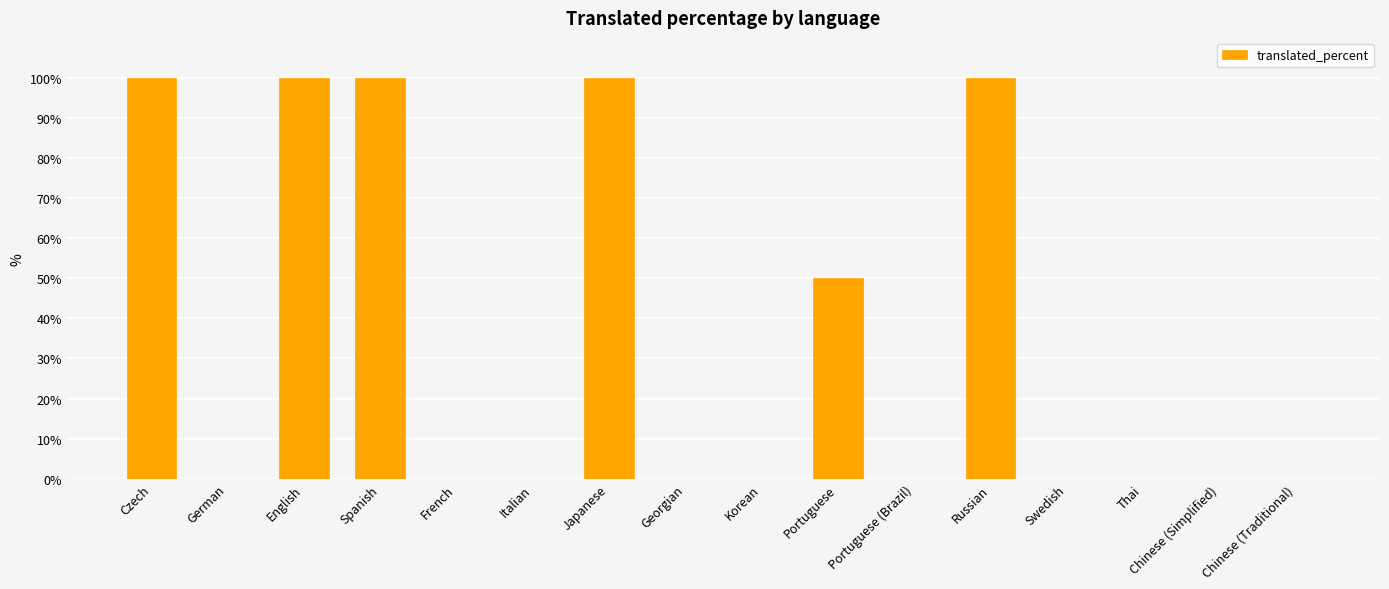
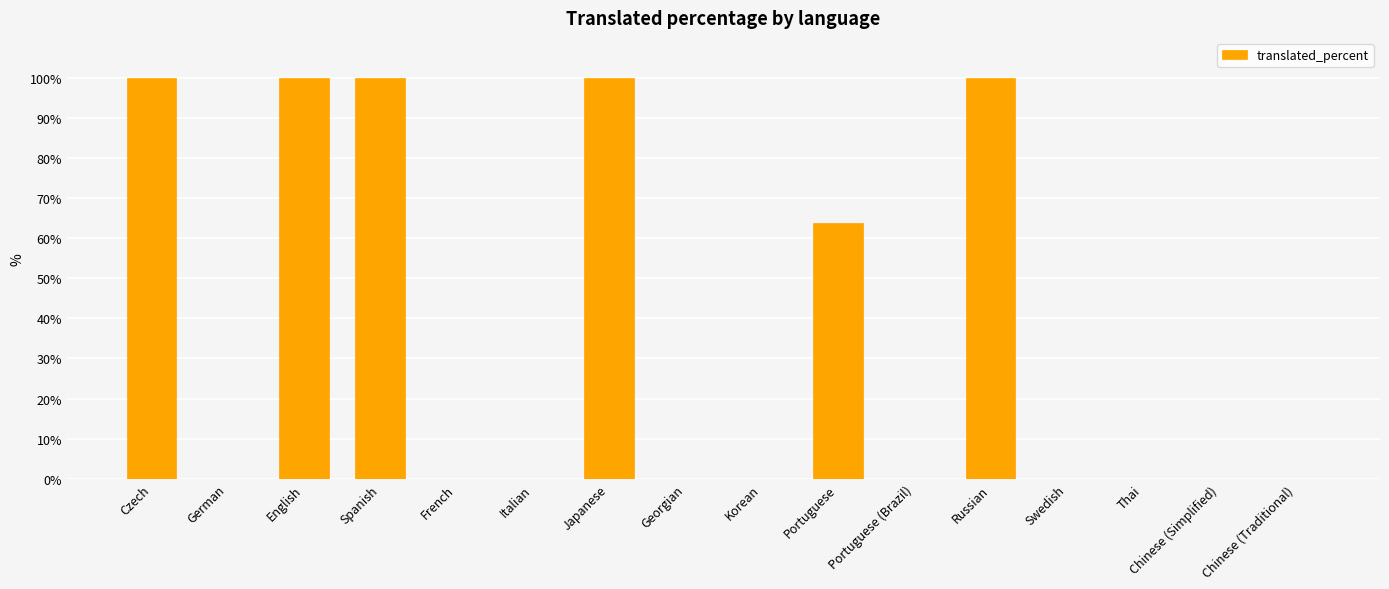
Portuguese: 50% -> 64%
